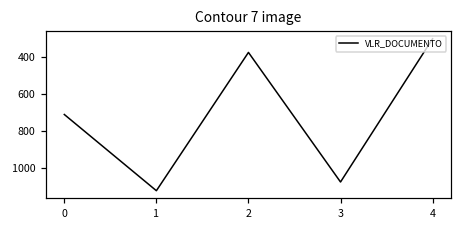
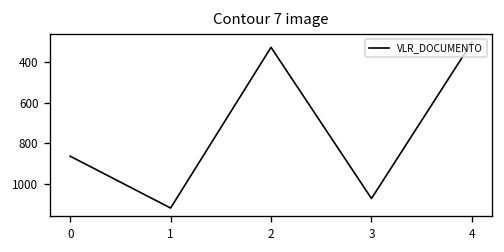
0: 710 -> 860
2: 370 -> 320
